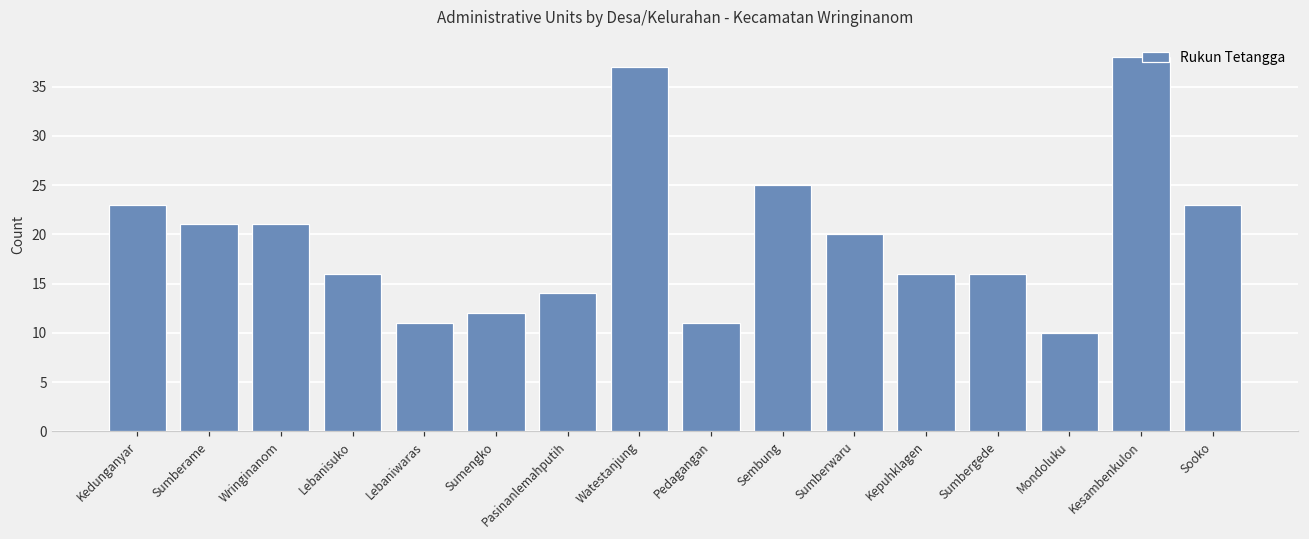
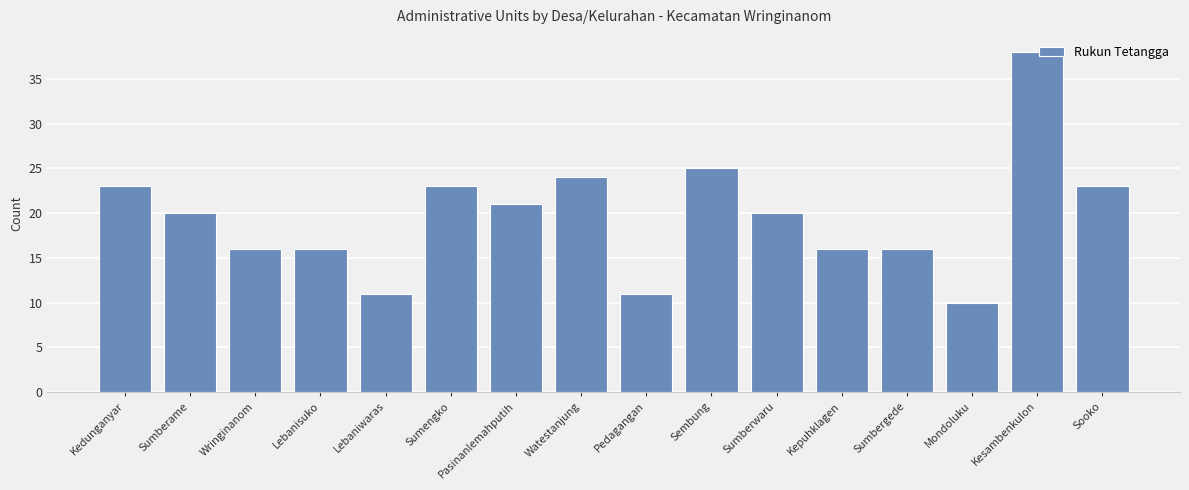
Sumberame: 21 -> 20
Wringinanom: 21 -> 16
Sumengko: 12 -> 23
Pasinanlemahputih: 14 -> 21
Watestanjung: 37 -> 24
